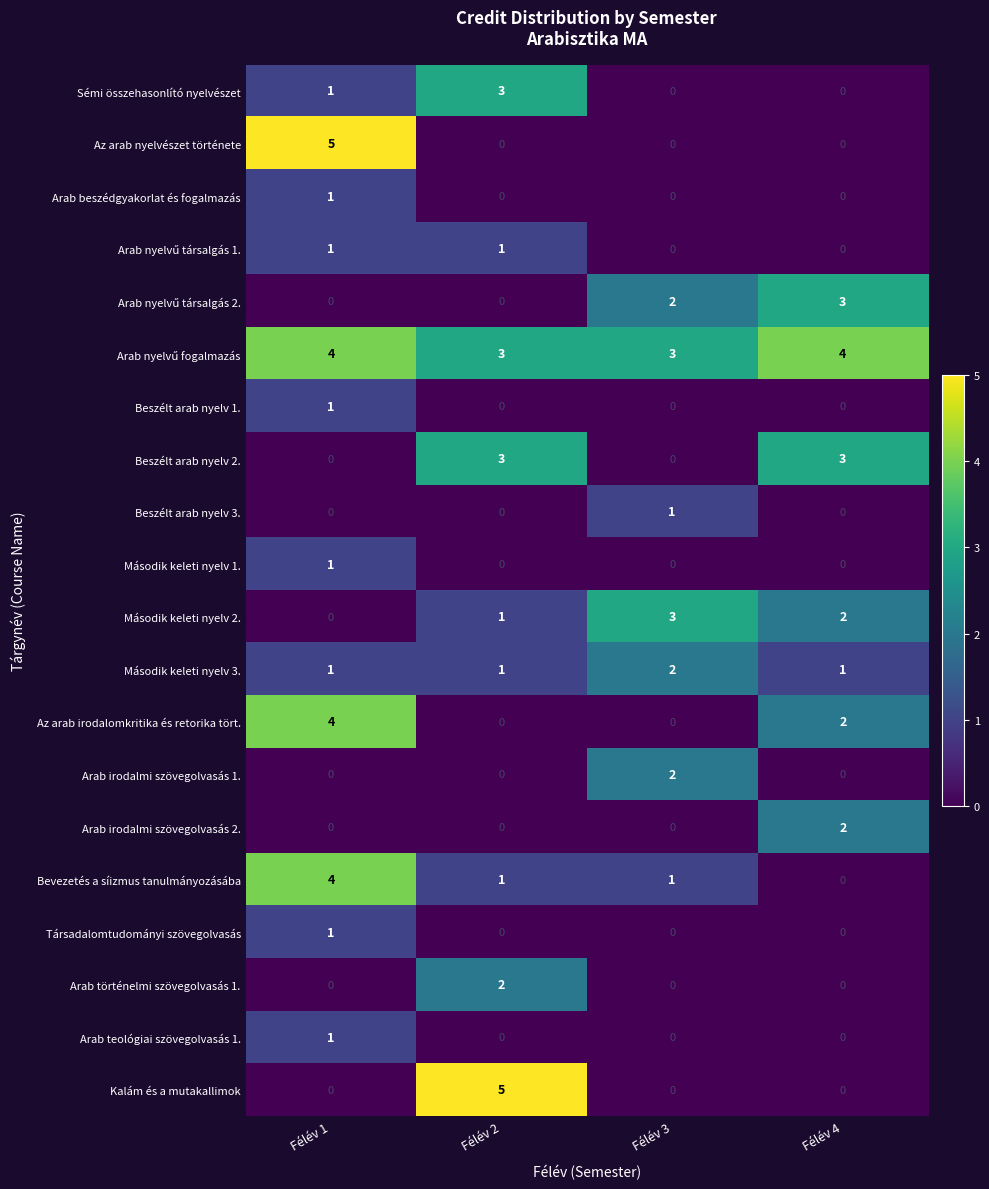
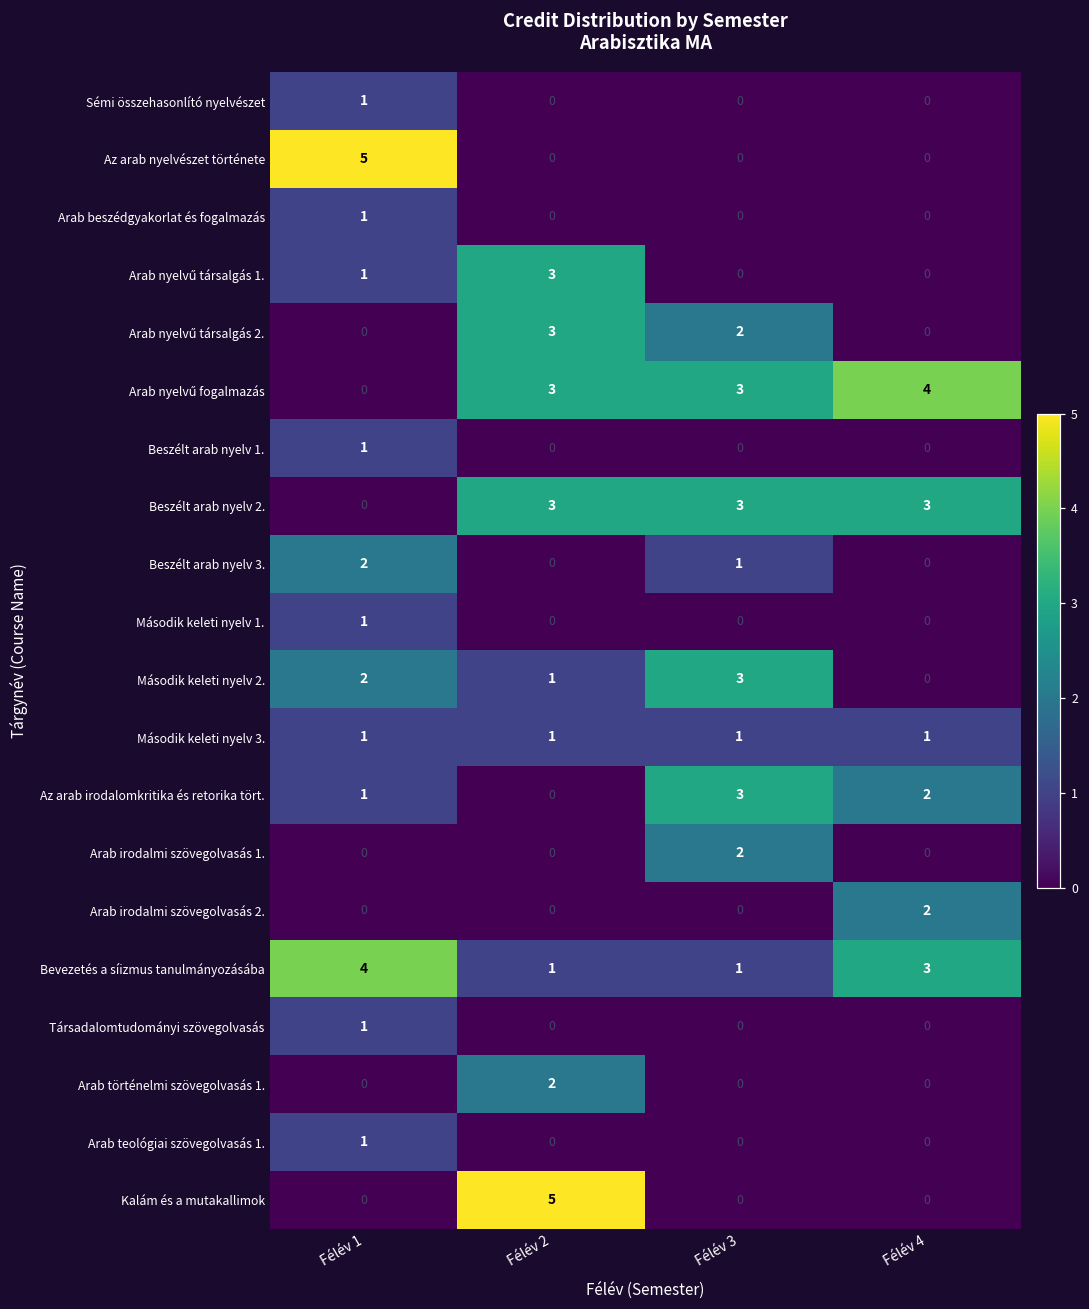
Sémi összehasonlító nyelvészet, Félév 2: 3 -> 0
Arab nyelvű társalgás 1., Félév 2: 1 -> 3
Arab nyelvű társalgás 2., Félév 2: 0 -> 3
Arab nyelvű társalgás 2., Félév 4: 3 -> 0
Arab nyelvű fogalmazás, Félév 1: 4 -> 0
Beszélt arab nyelv 2., Félév 3: 0 -> 3
Beszélt arab nyelv 3., Félév 1: 0 -> 2
Második keleti nyelv 2., Félév 1: 0 -> 2
Második keleti nyelv 2., Félév 4: 2 -> 0
Második keleti nyelv 3., Félév 3: 2 -> 1
Az arab irodalomkritika és retorika tört., Félév 1: 4 -> 1
Az arab irodalomkritika és retorika tört., Félév 3: 0 -> 3
Bevezetés a síizmus tanulmányozásába, Félév 4: 0 -> 3
